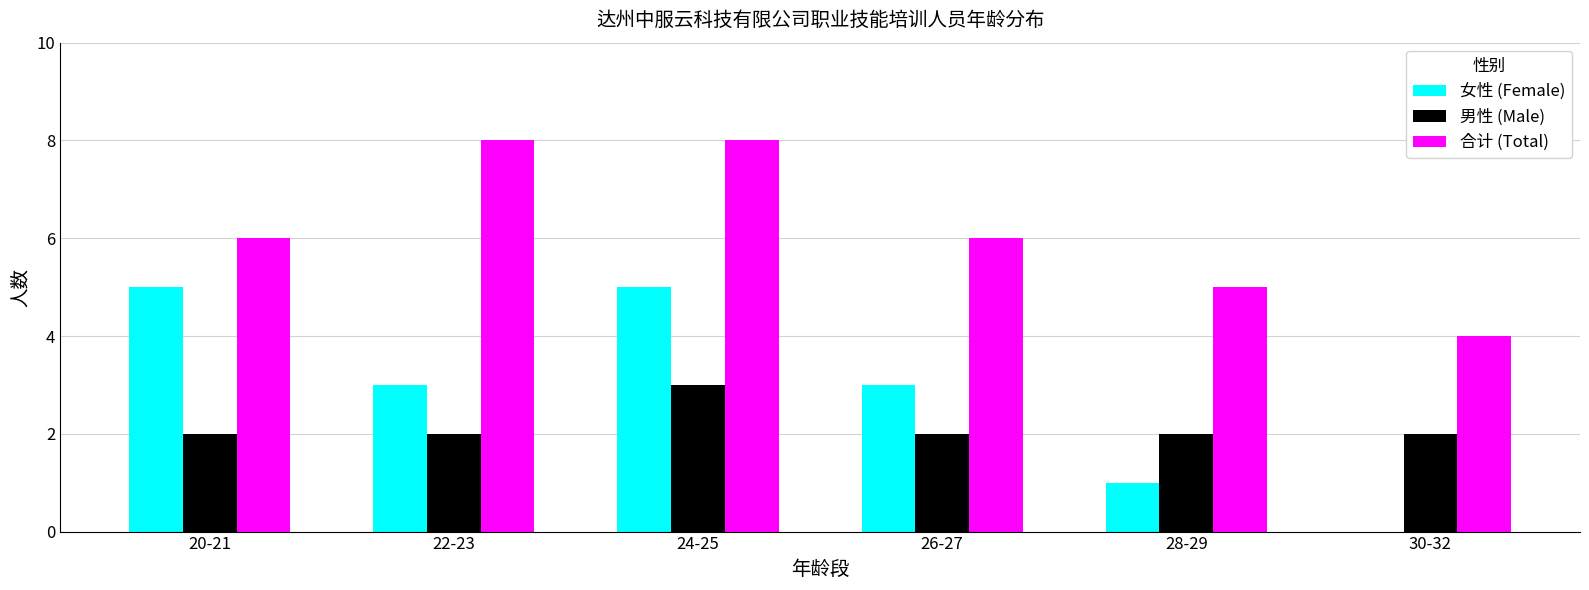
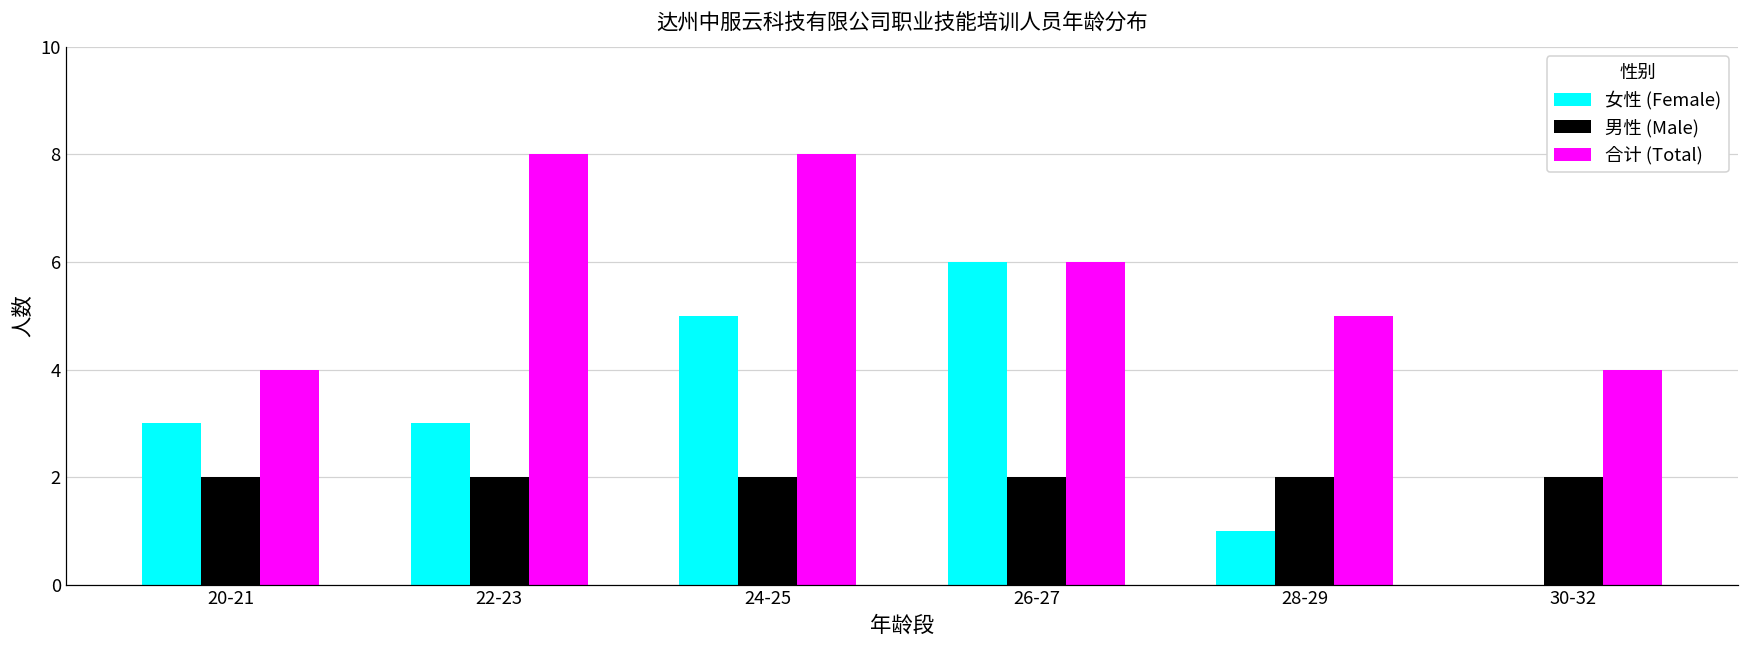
女性 (Female), 20-21: 5 -> 3
合计 (Total), 20-21: 6 -> 4
男性 (Male), 24-25: 3 -> 2
女性 (Female), 26-27: 3 -> 6
